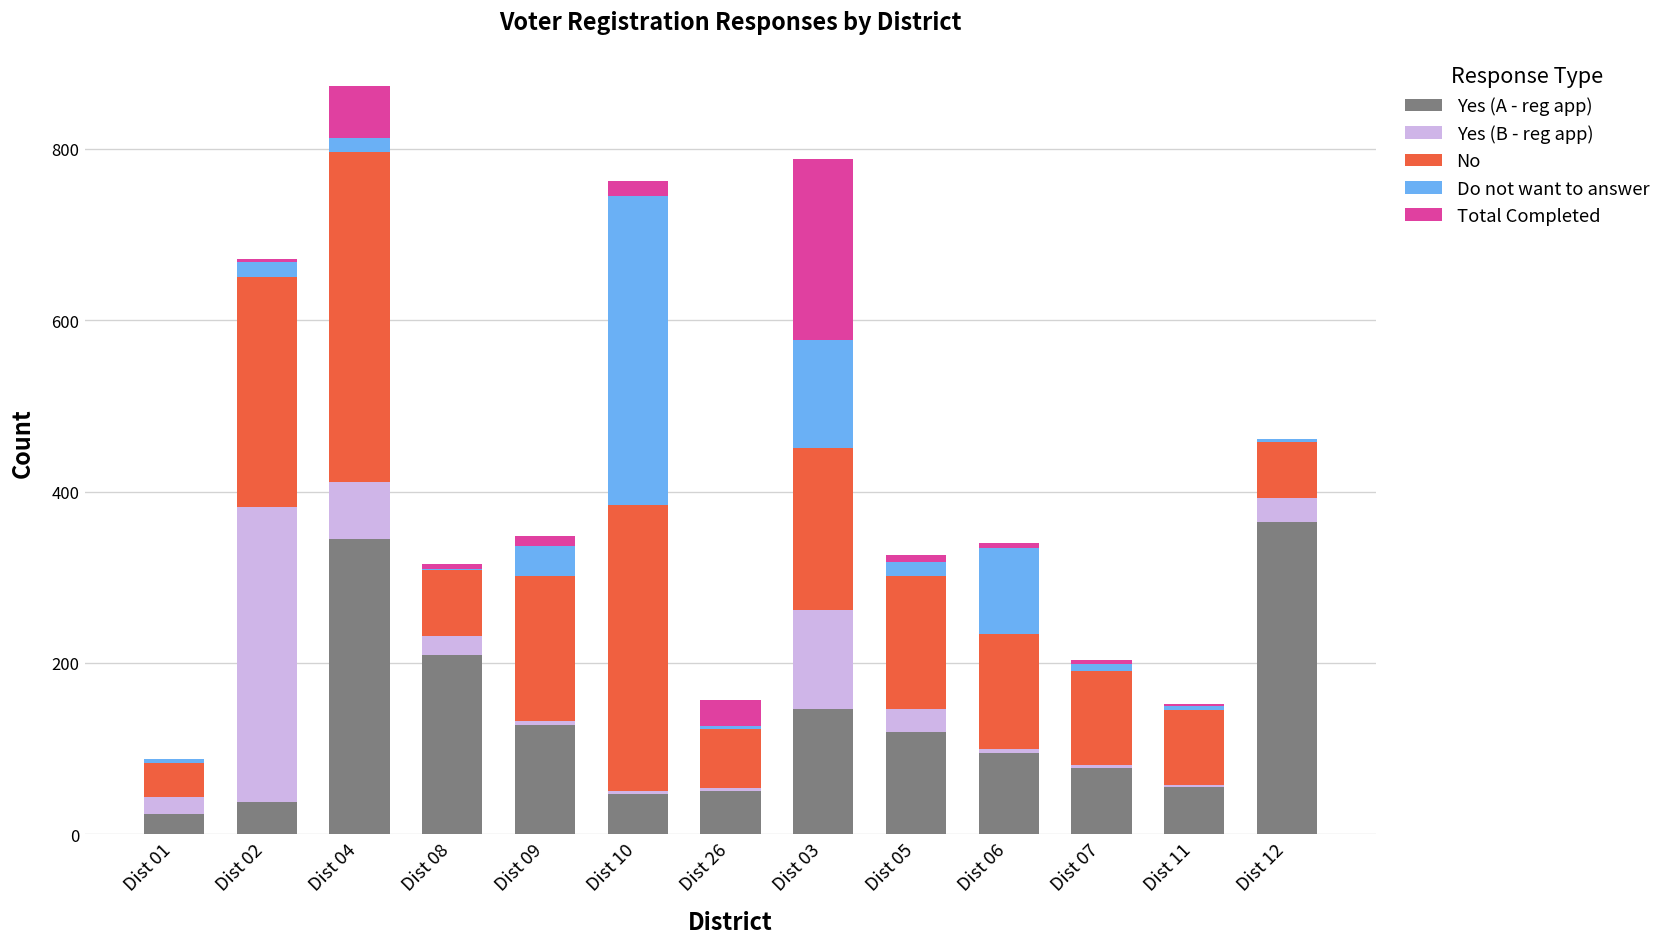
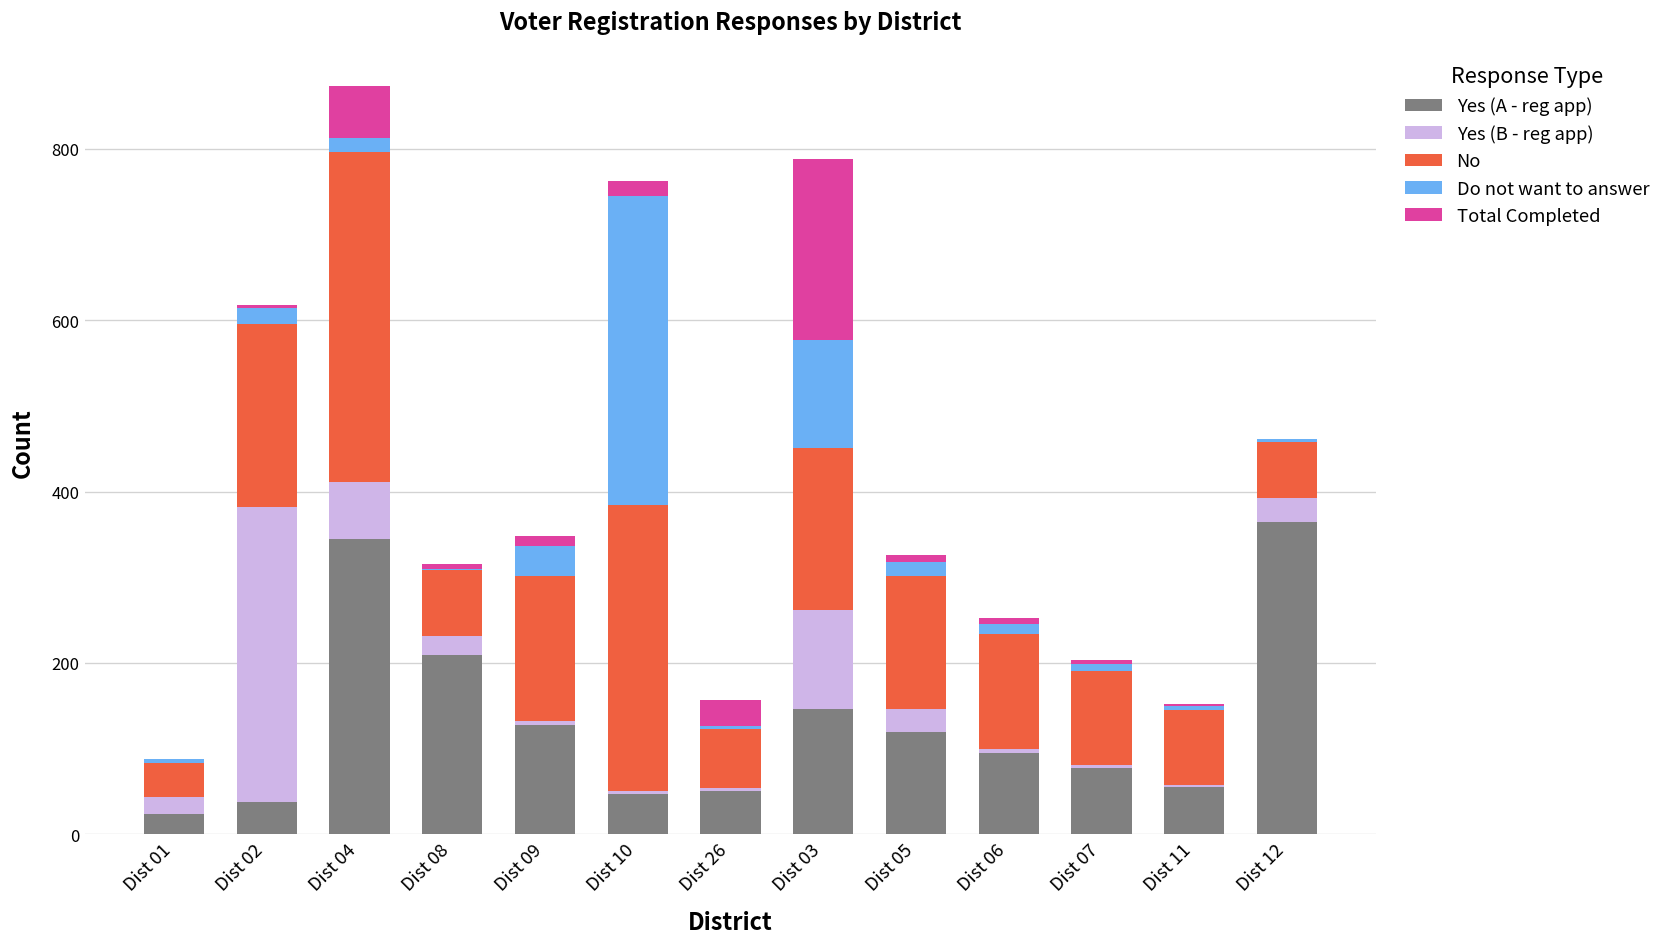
No, Dist 02: 270 -> 210
Do not want to answer, Dist 06: 100 -> 10
